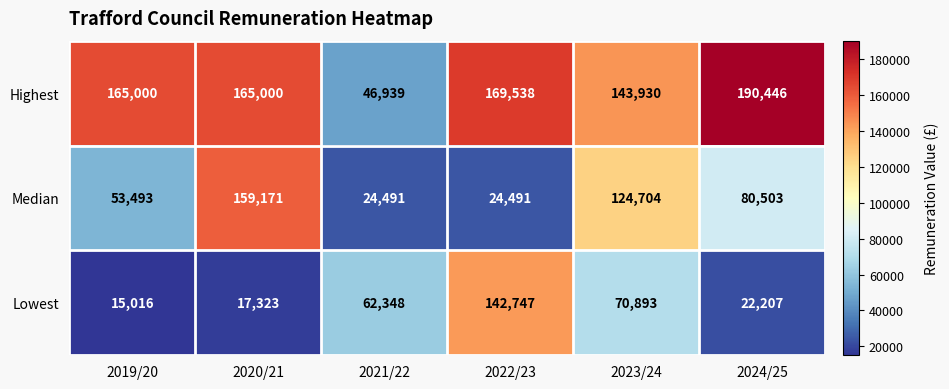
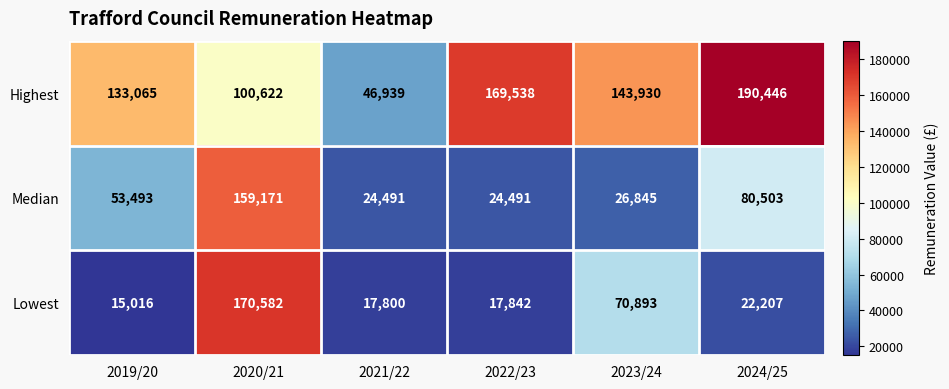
Highest, 2019/20: 165,000 -> 133,065
Highest, 2020/21: 165,000 -> 100,622
Median, 2023/24: 124,704 -> 26,845
Lowest, 2020/21: 17,323 -> 170,582
Lowest, 2021/22: 62,348 -> 17,800
Lowest, 2022/23: 142,747 -> 17,842
